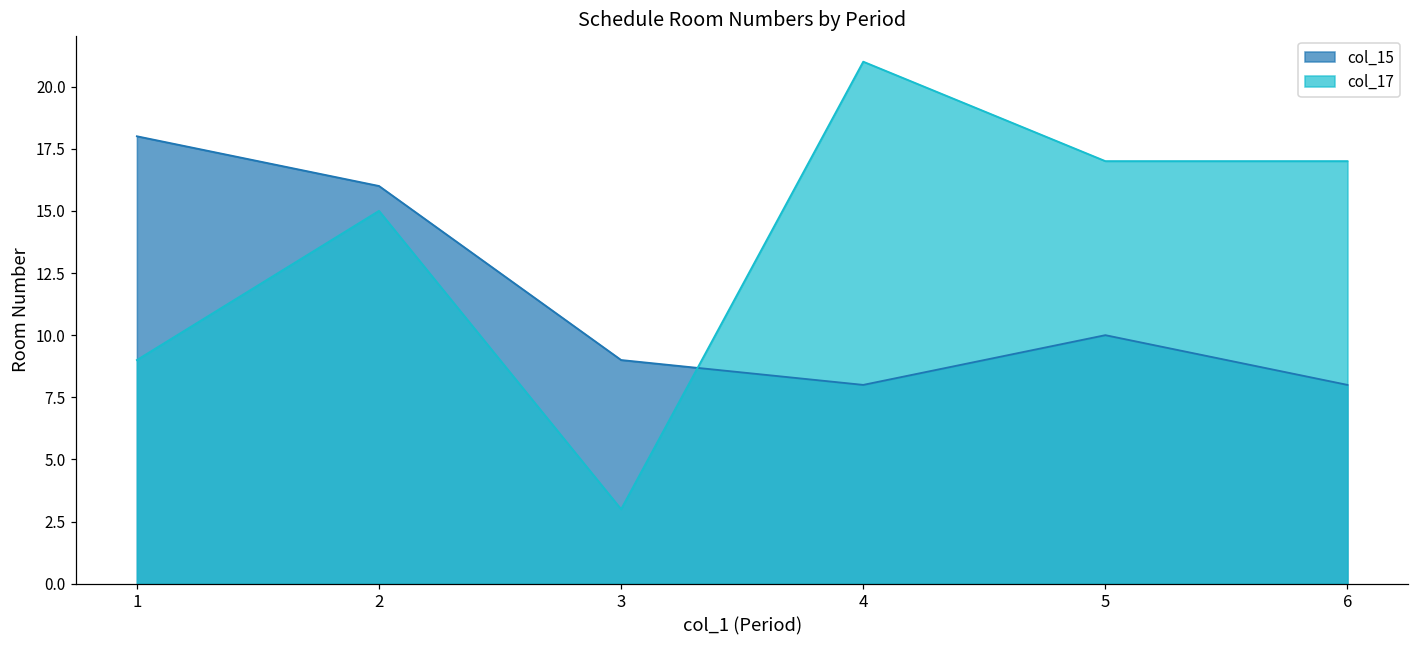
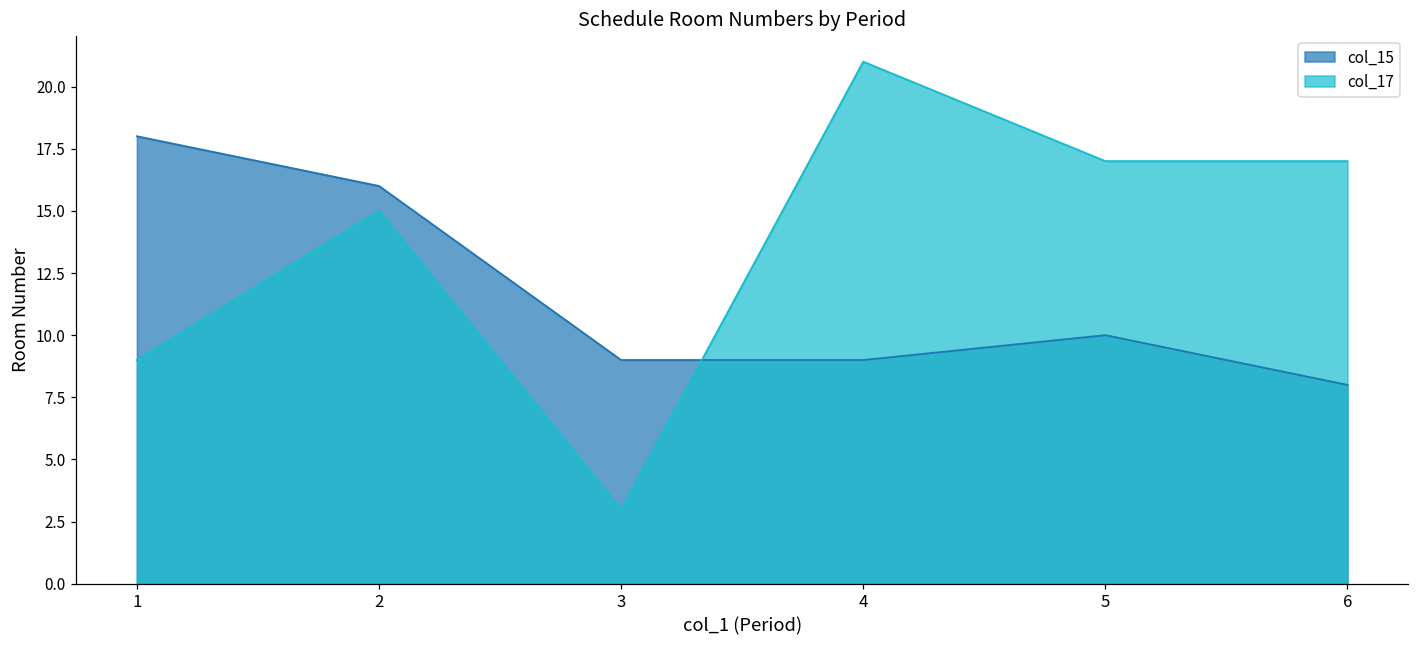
col_15, 4: 8 -> 9
